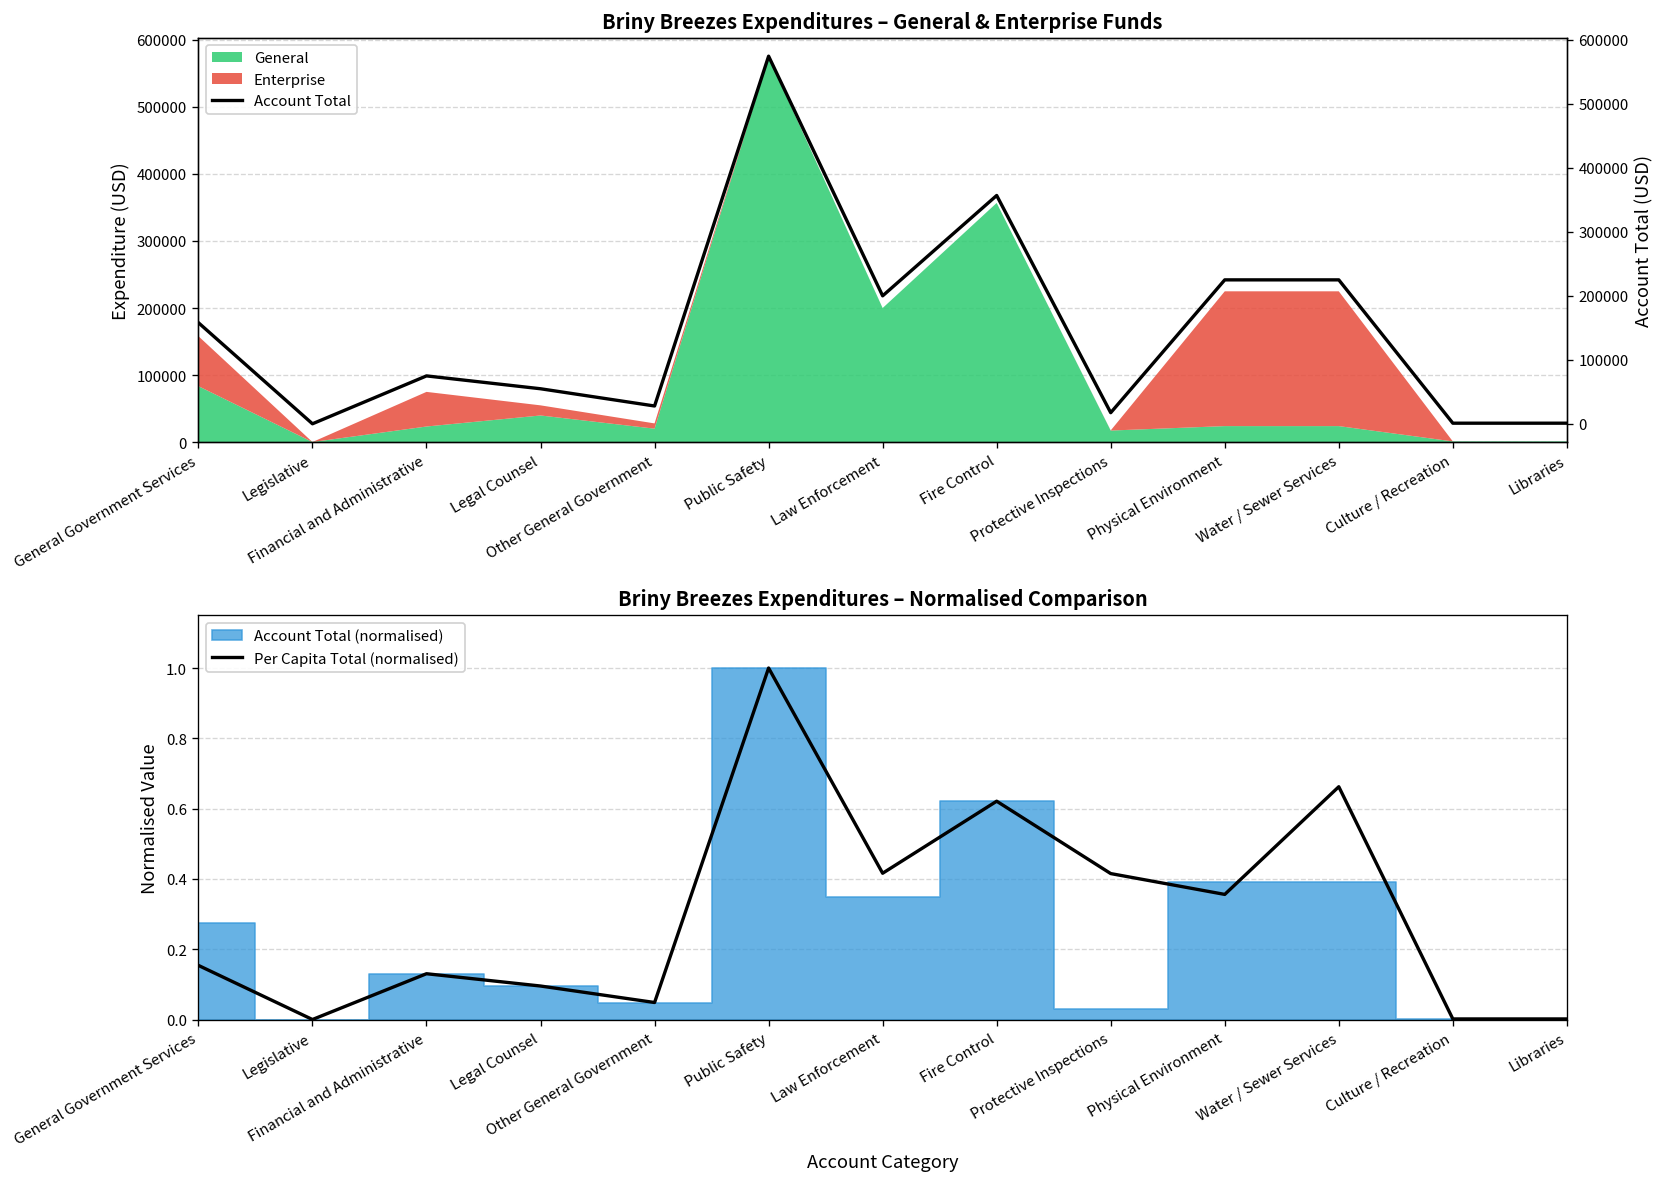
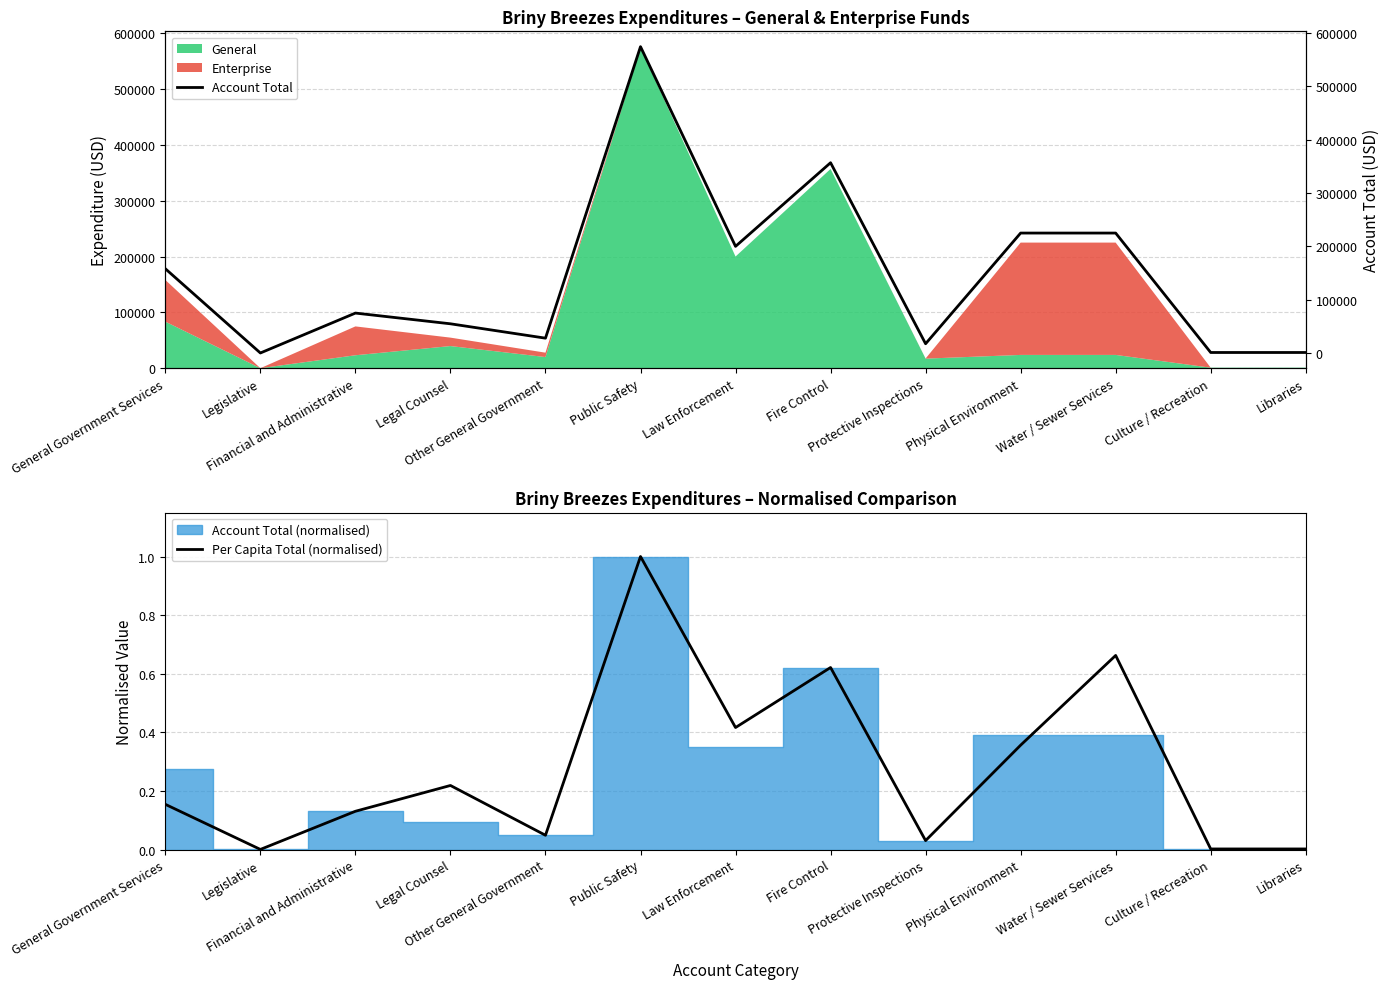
Briny Breezes Expenditures – Normalised Comparison, Per Capita Total (normalised), Legal Counsel: 0.10 -> 0.22
Briny Breezes Expenditures – Normalised Comparison, Per Capita Total (normalised), Protective Inspections: 0.42 -> 0.03
